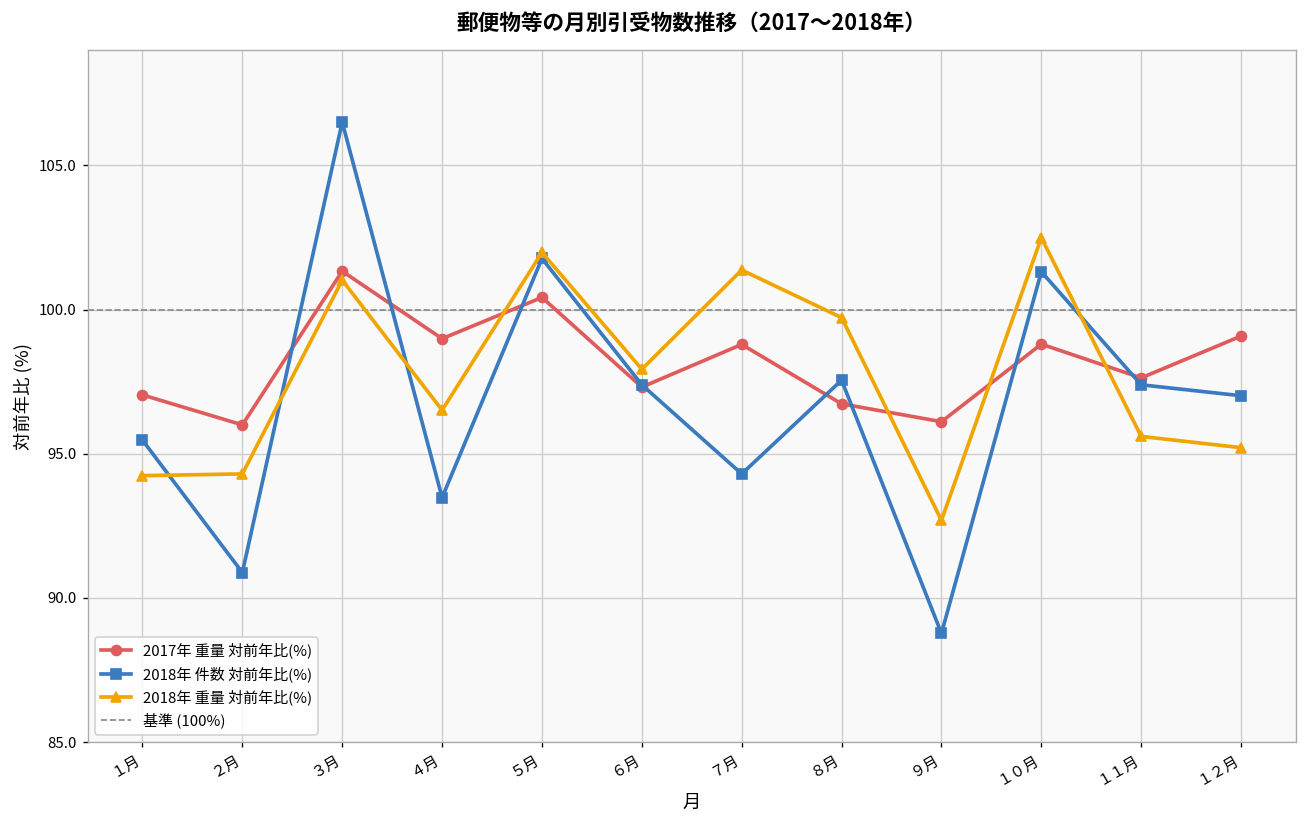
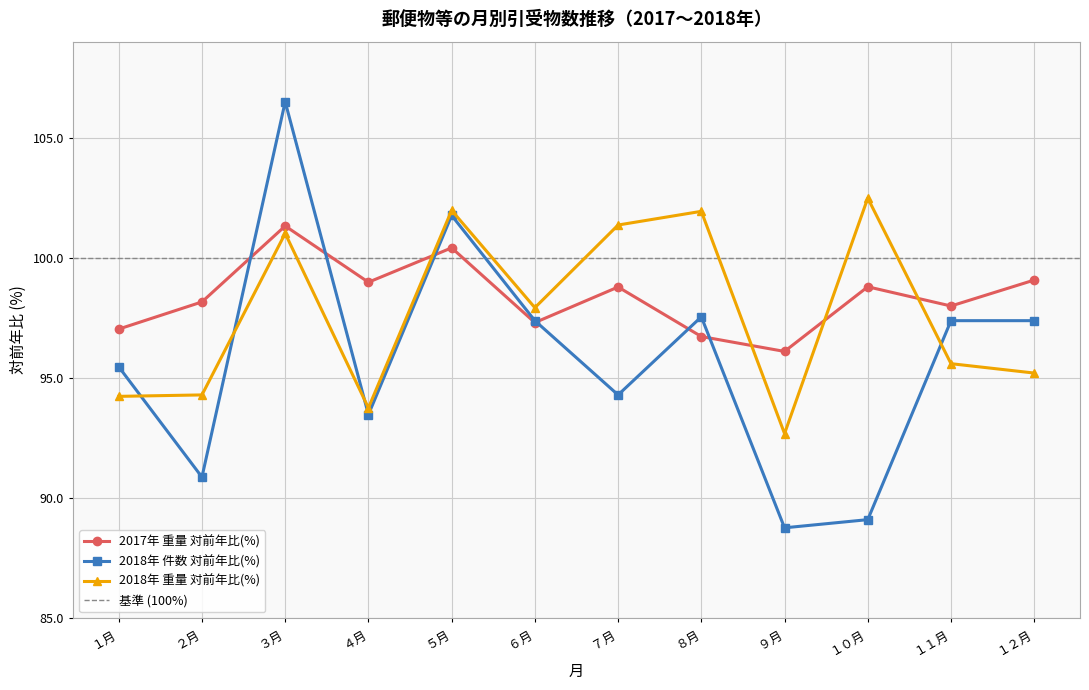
2017年 重量 対前年比(%), ２月: 96.0 -> 98.2
2018年 重量 対前年比(%), ４月: 96.5 -> 93.8
2018年 重量 対前年比(%), ８月: 99.7 -> 101.9
2018年 件数 対前年比(%), １０月: 101.3 -> 89.1
2017年 重量 対前年比(%), １１月: 97.6 -> 98.0
2018年 件数 対前年比(%), １２月: 97.0 -> 97.4
